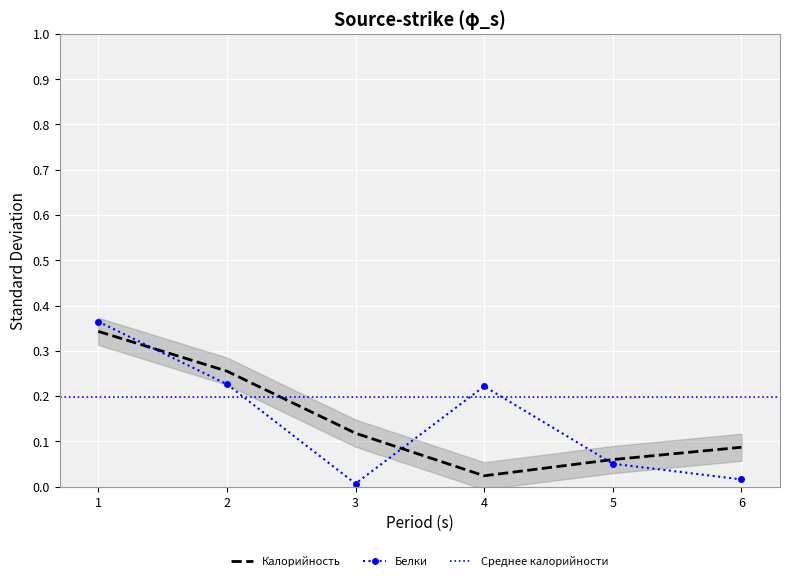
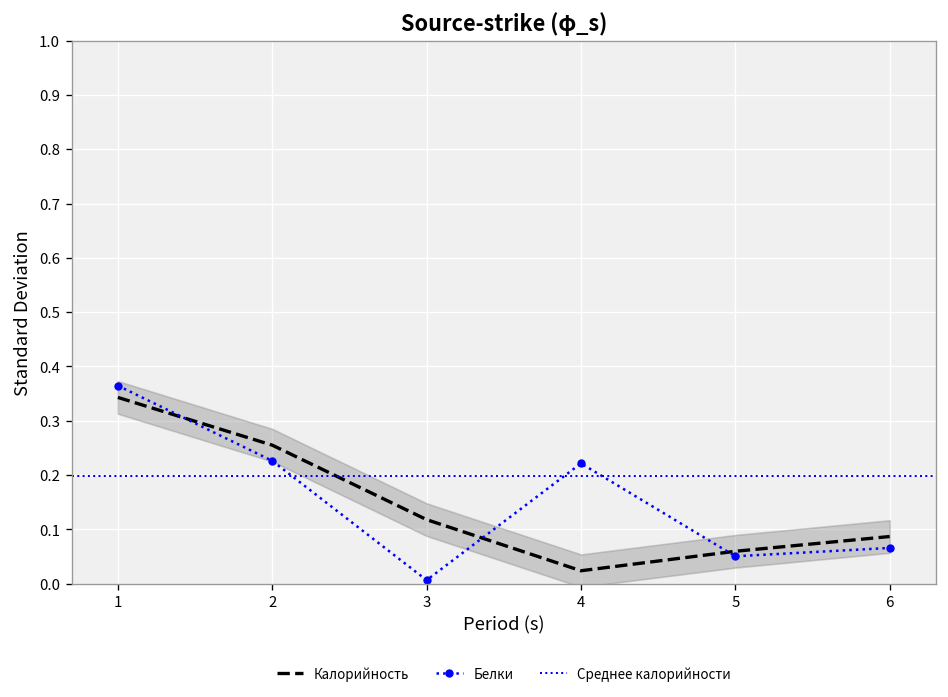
Белки, 6: 0.02 -> 0.07
